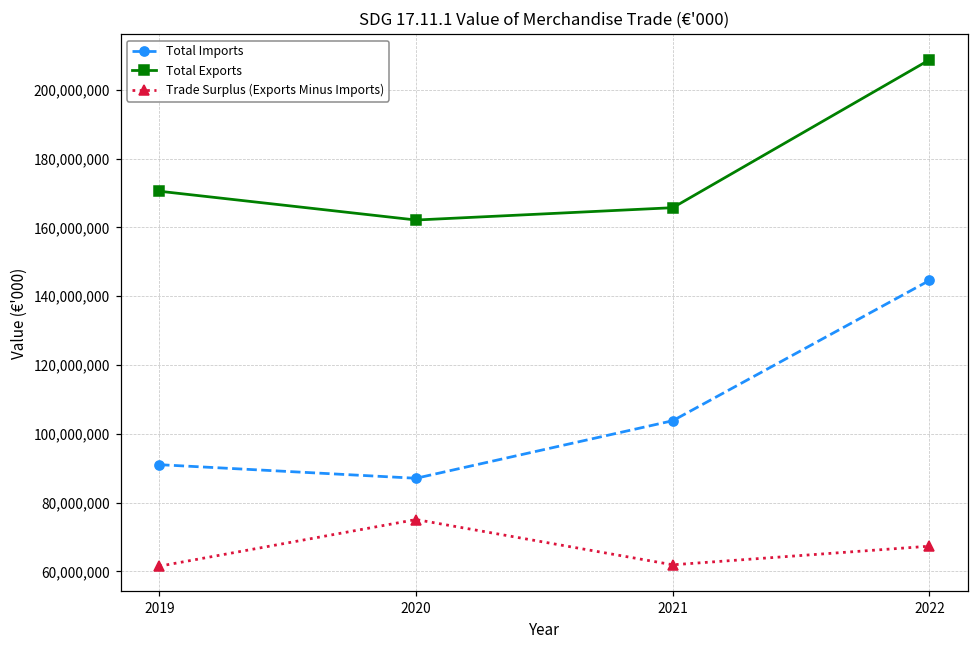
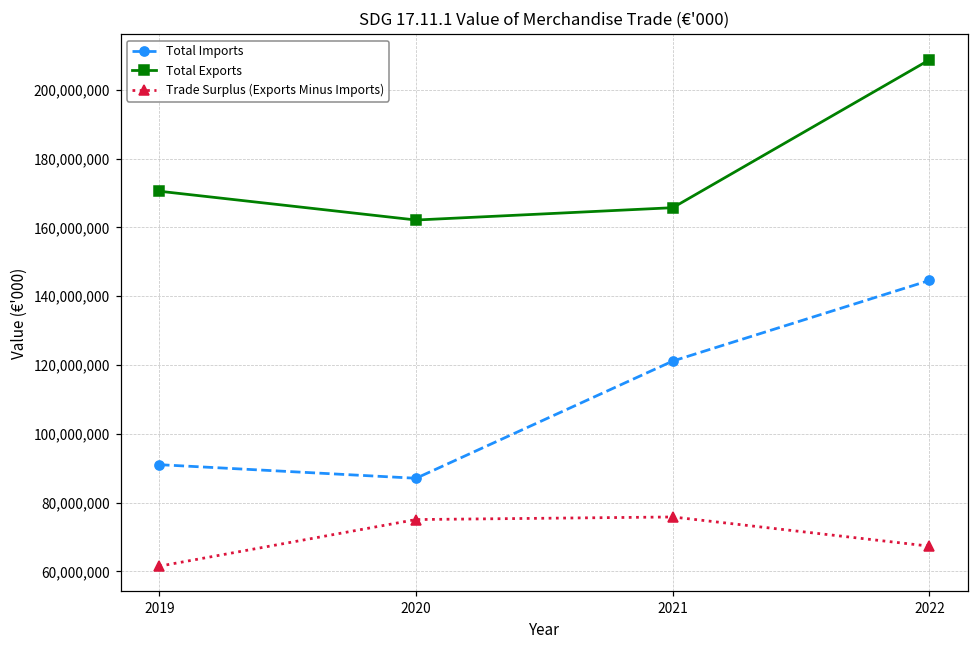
Total Imports, 2021: 104,000,000 -> 121,000,000
Trade Surplus (Exports Minus Imports), 2021: 62,000,000 -> 76,000,000
